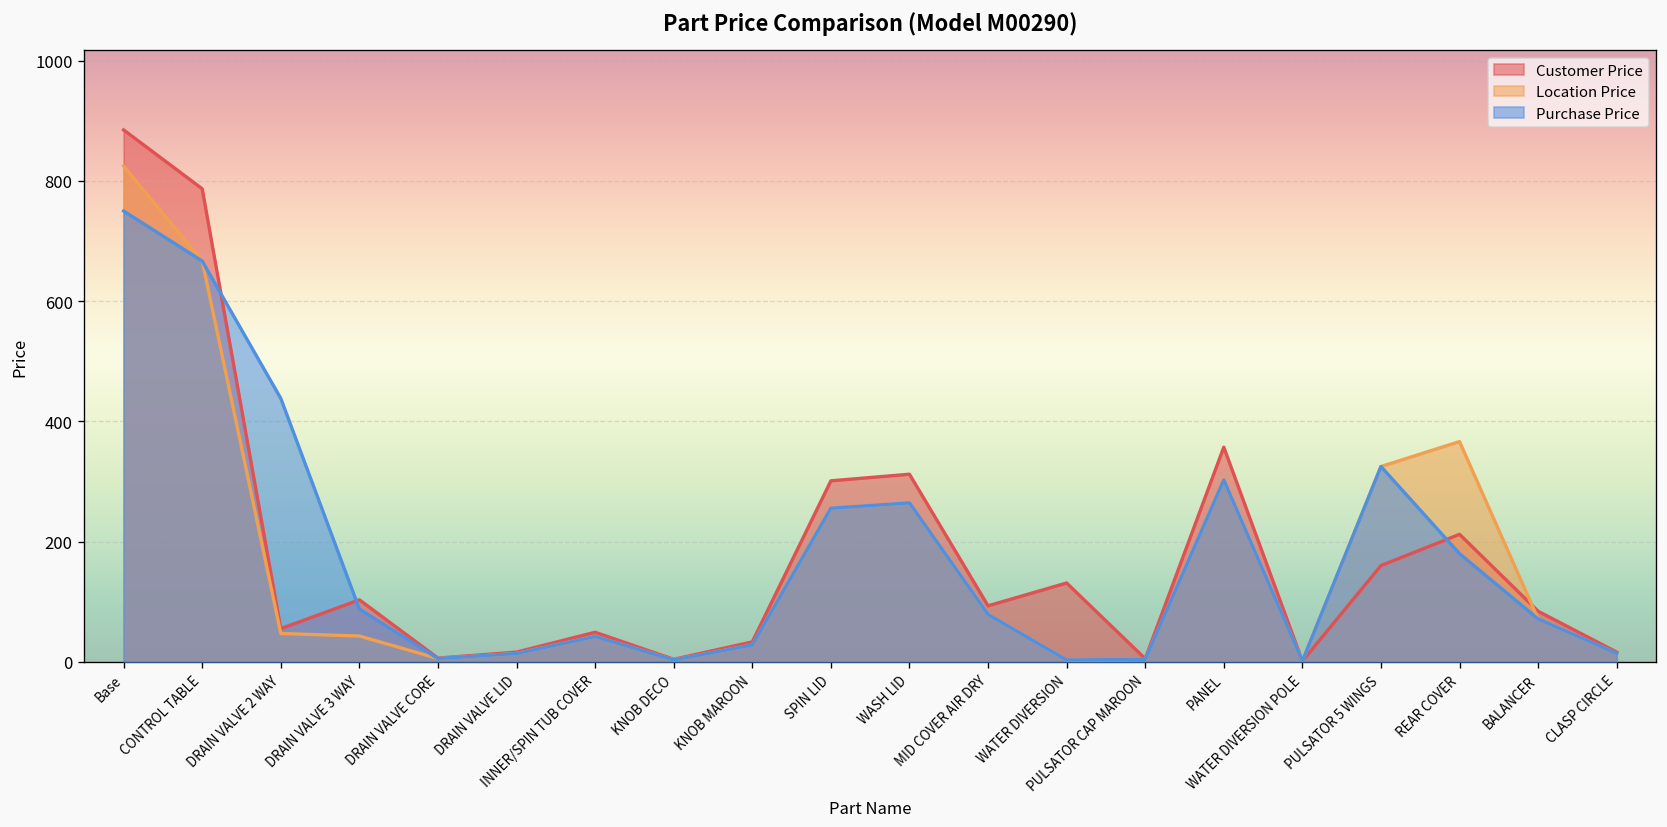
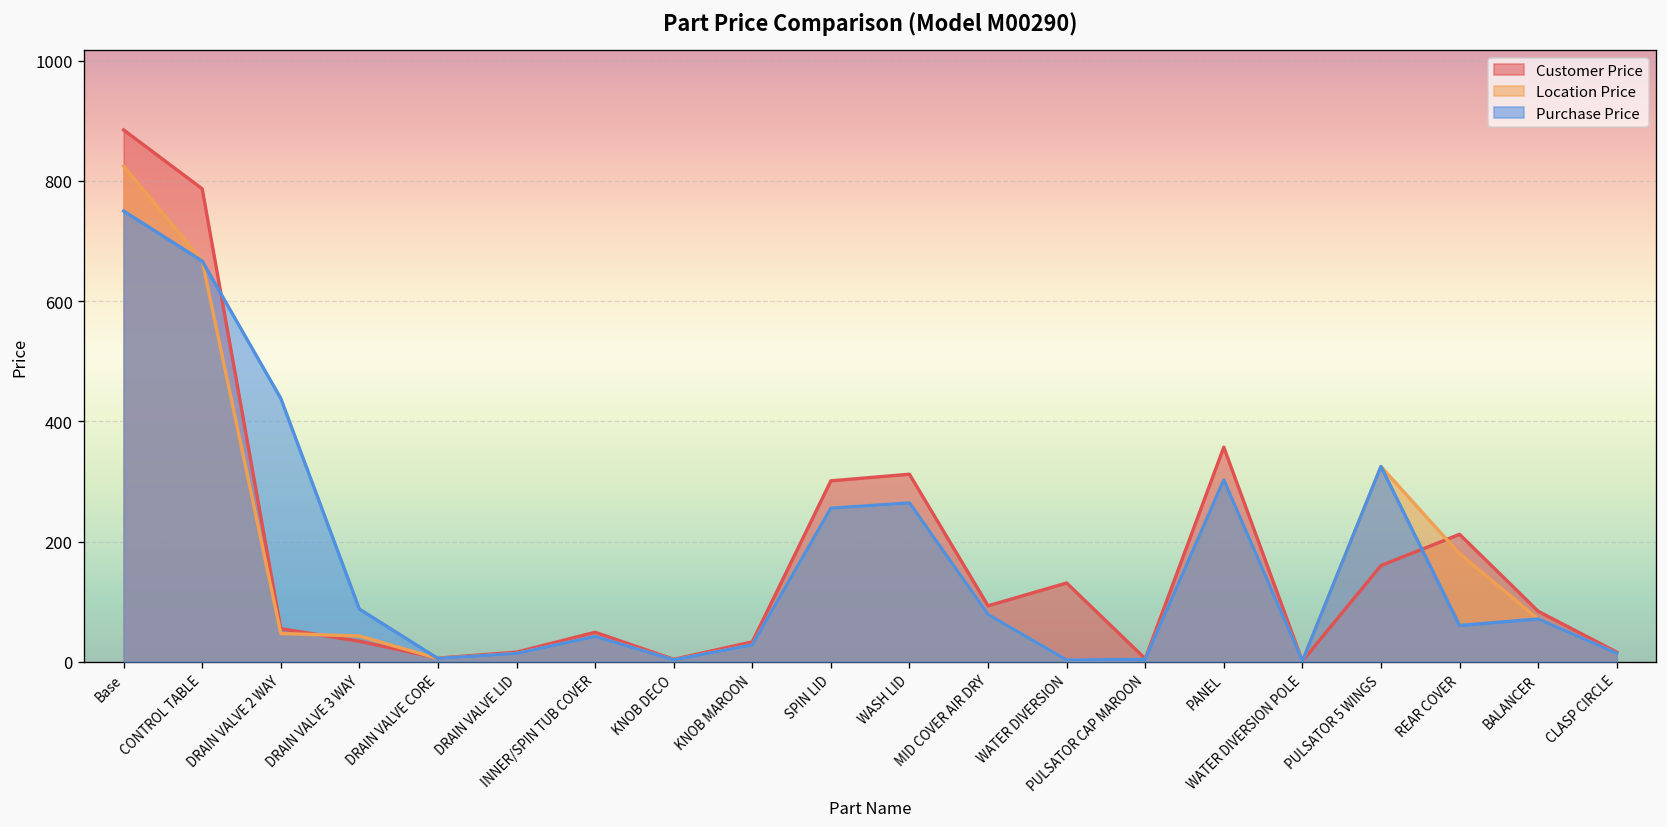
Customer Price, DRAIN VALVE 3 WAY: 100 -> 30
Location Price, REAR COVER: 370 -> 180
Purchase Price, REAR COVER: 180 -> 60
